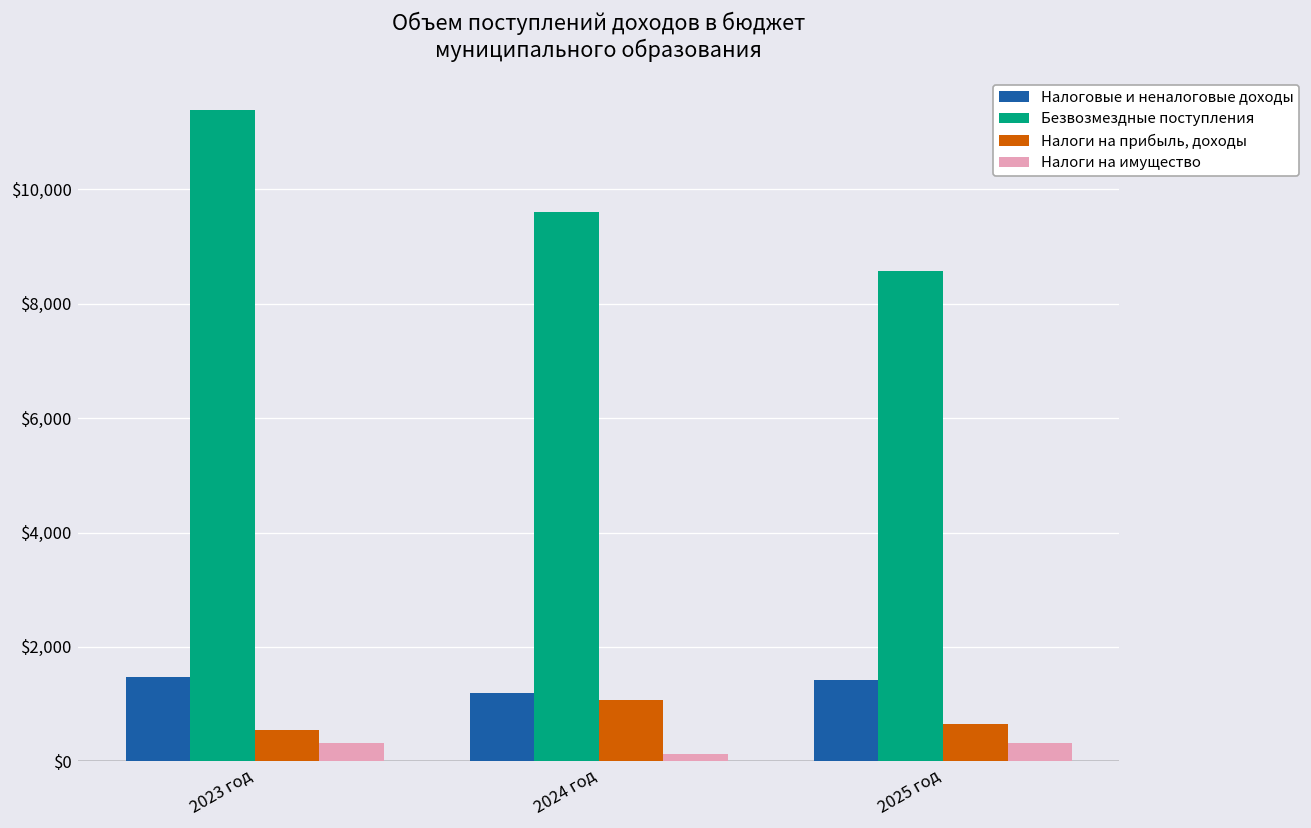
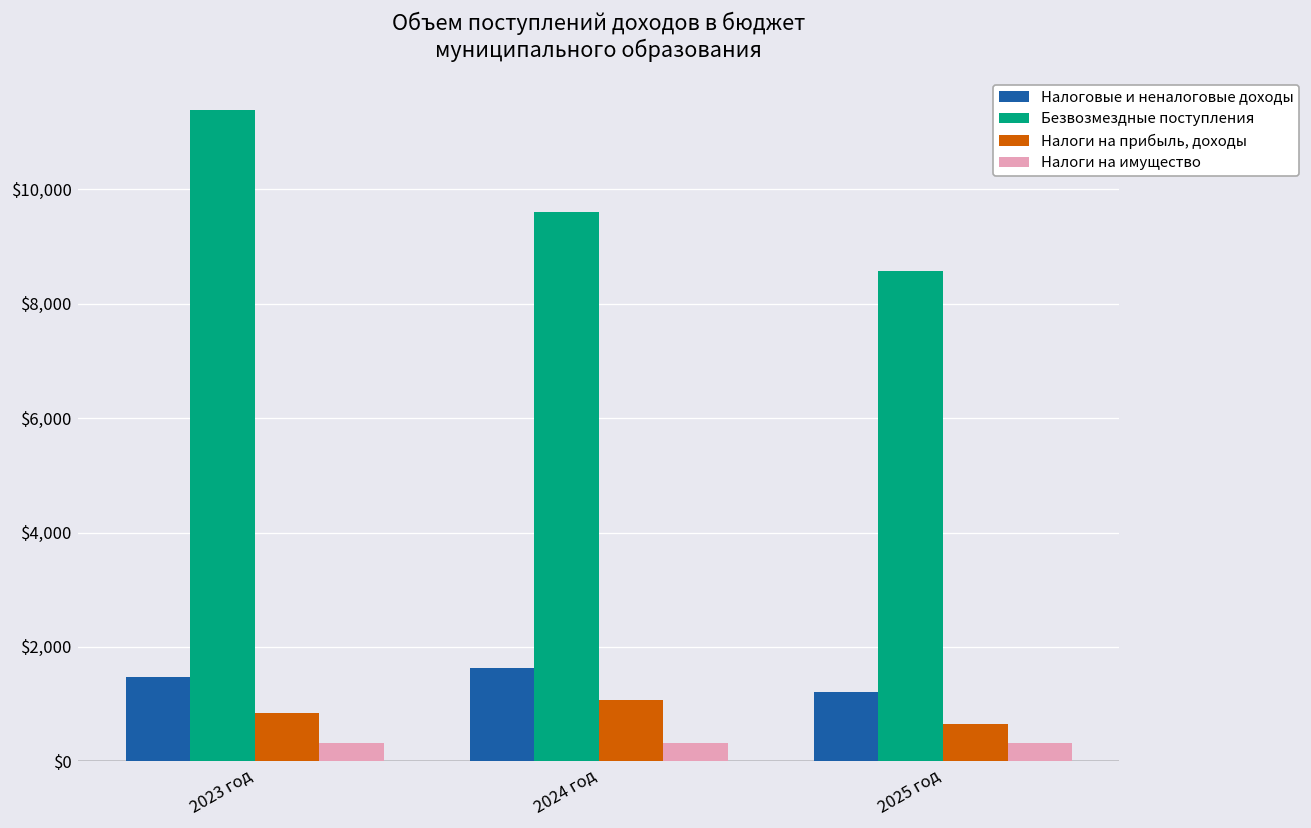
Налоги на прибыль, доходы, 2023 год: $500 -> $800
Налоговые и неналоговые доходы, 2024 год: $1,200 -> $1,600
Налоги на имущество, 2024 год: $100 -> $300
Налоговые и неналоговые доходы, 2025 год: $1,400 -> $1,200
